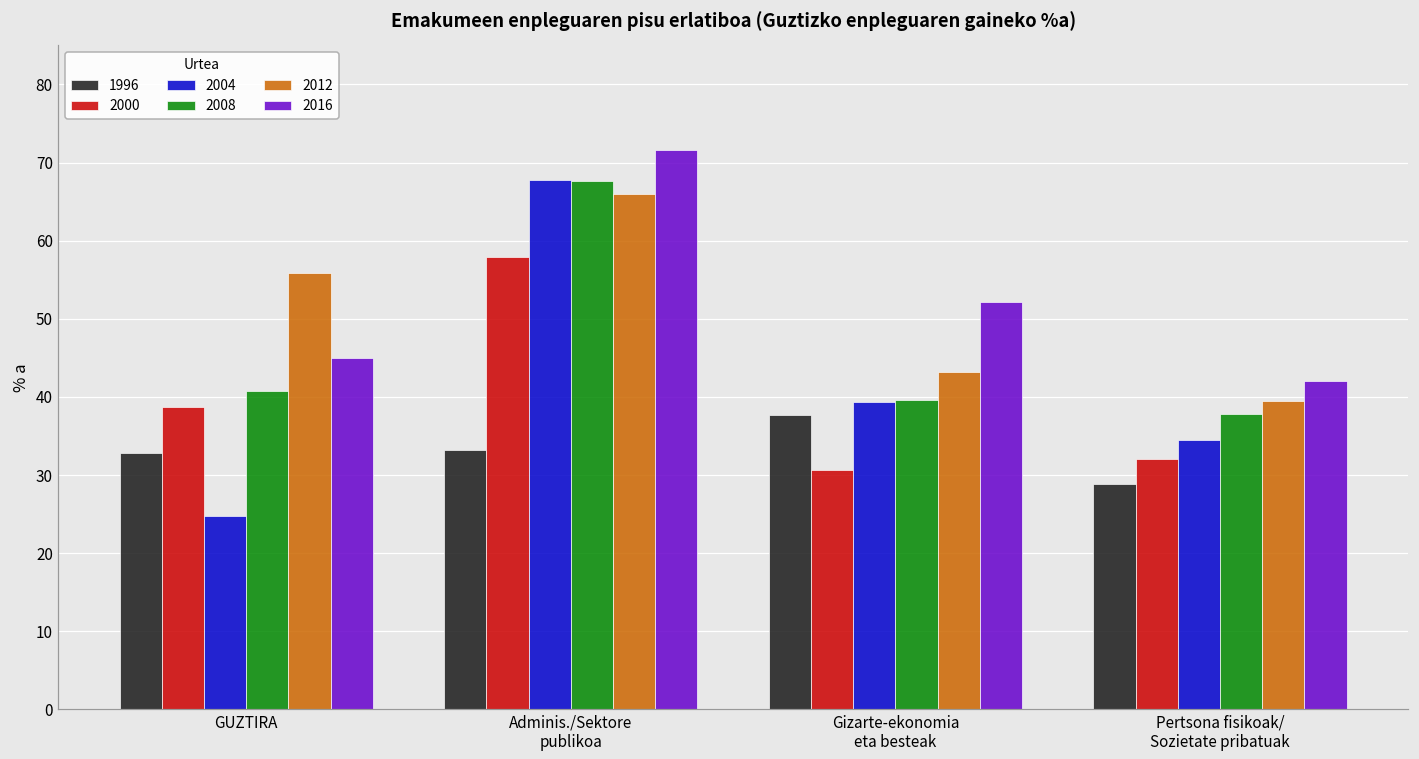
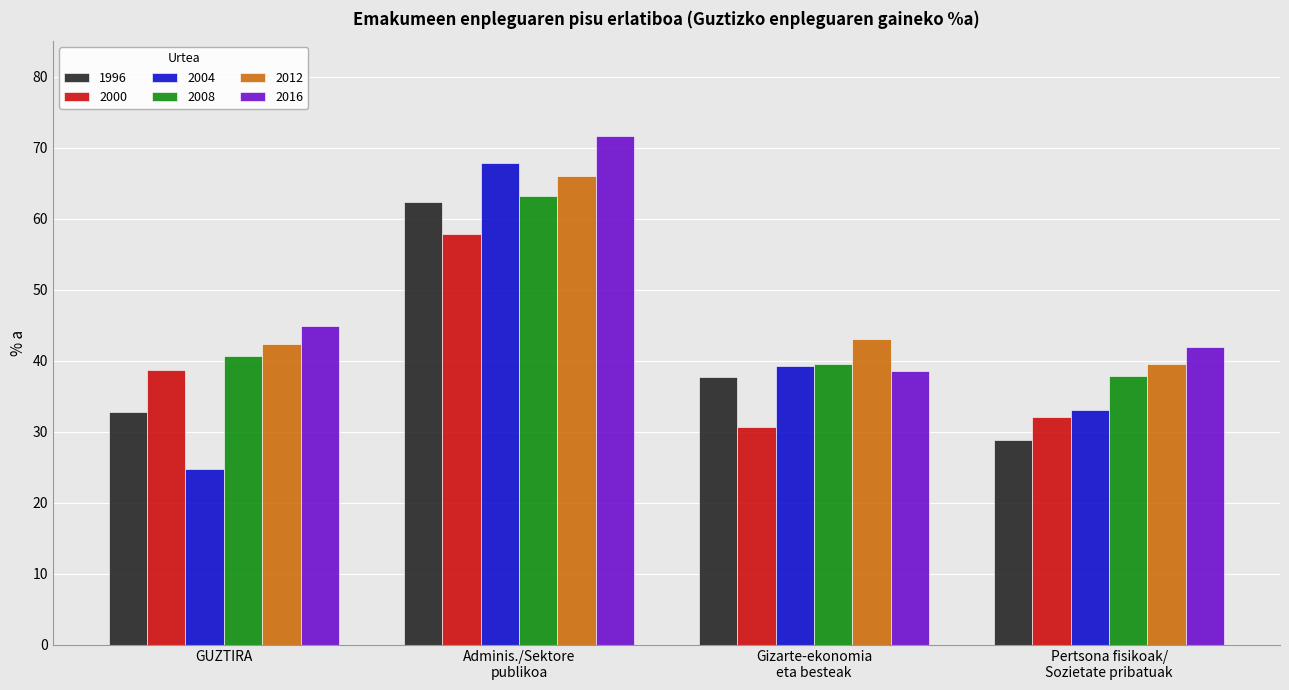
2012, GUZTIRA: 56 -> 42
1996, Adminis./Sektore publikoa: 33 -> 62
2008, Adminis./Sektore publikoa: 68 -> 63
2016, Gizarte-ekonomia eta besteak: 52 -> 39
2004, Pertsona fisikoak/ Sozietate pribatuak: 35 -> 33
